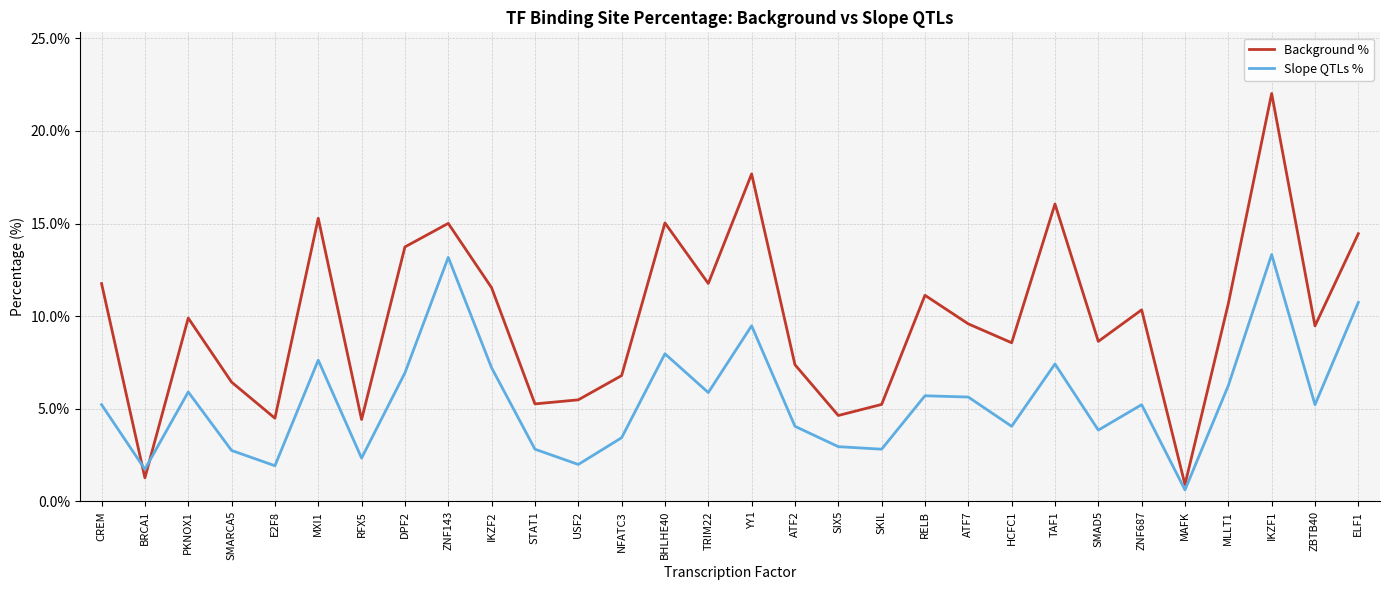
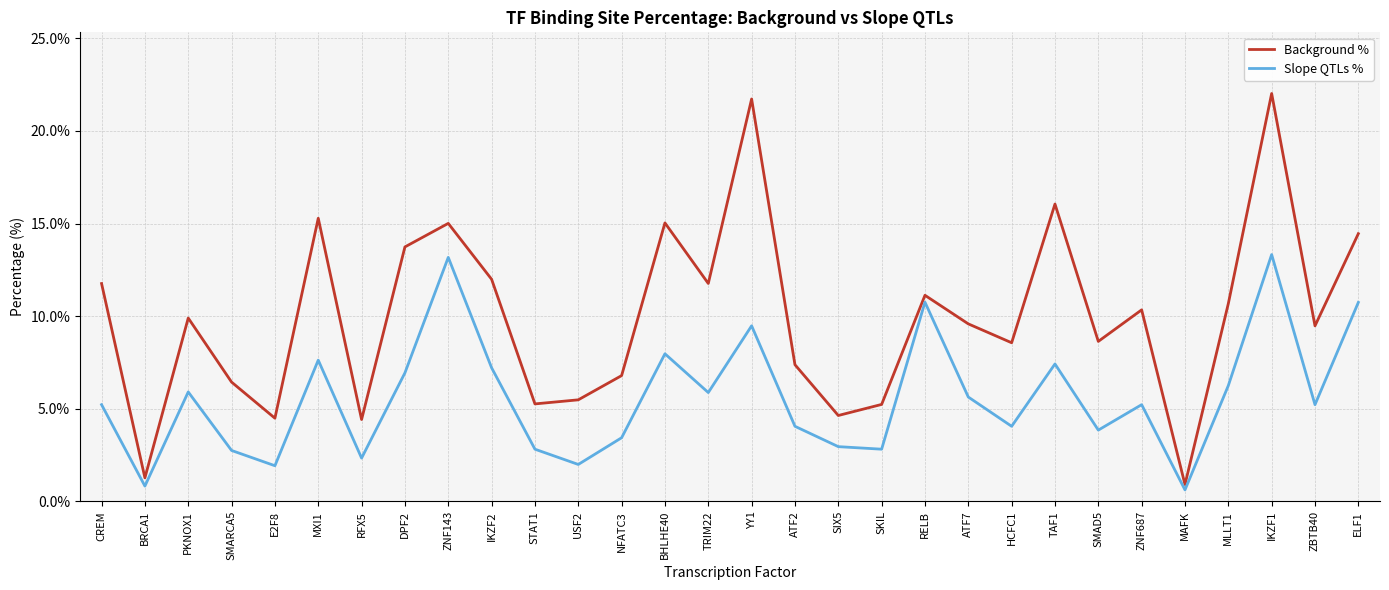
Slope QTLs %, BRCA1: 1.7% -> 0.8%
Background %, IKZF2: 11.5% -> 12.0%
Background %, YY1: 17.7% -> 21.7%
Slope QTLs %, RELB: 5.7% -> 10.8%
